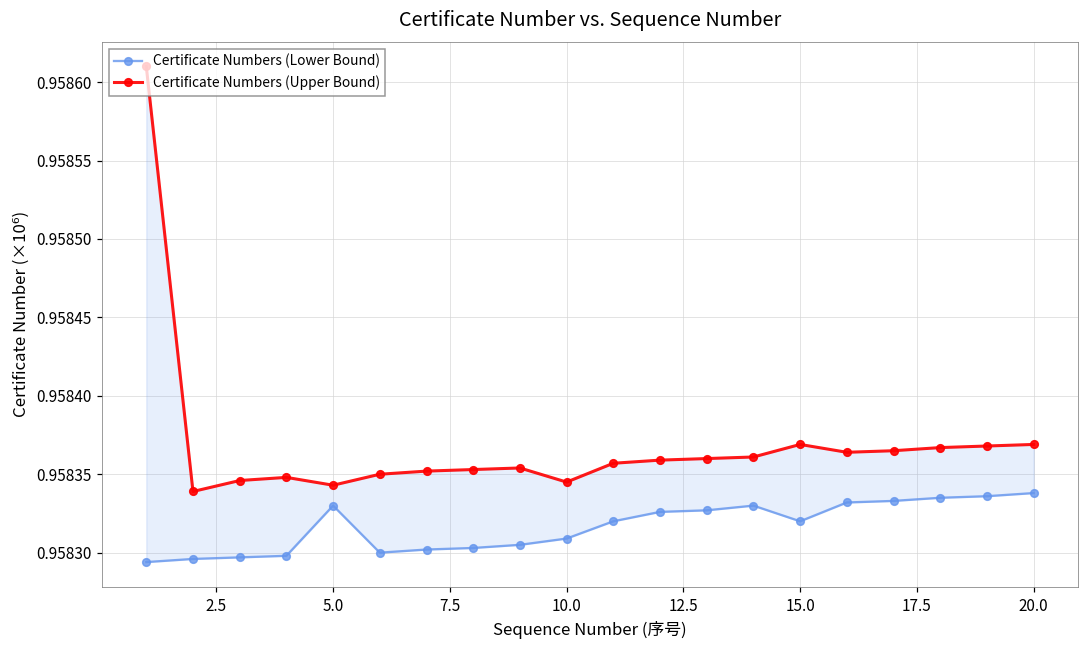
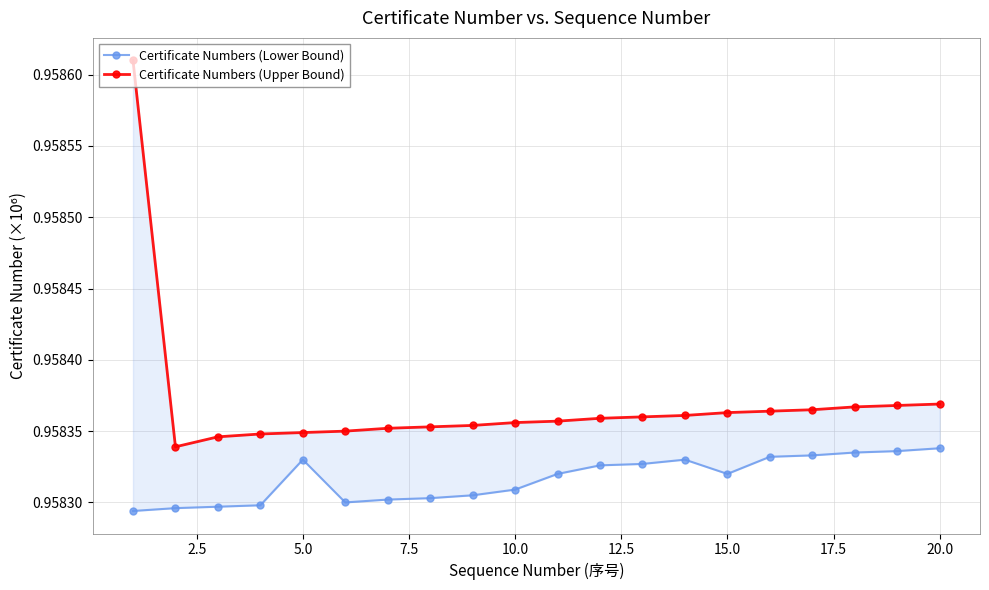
Certificate Numbers (Upper Bound), 5.0: 0.958343 -> 0.958349
Certificate Numbers (Upper Bound), 10.0: 0.958345 -> 0.958356
Certificate Numbers (Upper Bound), 15.0: 0.958369 -> 0.958363
